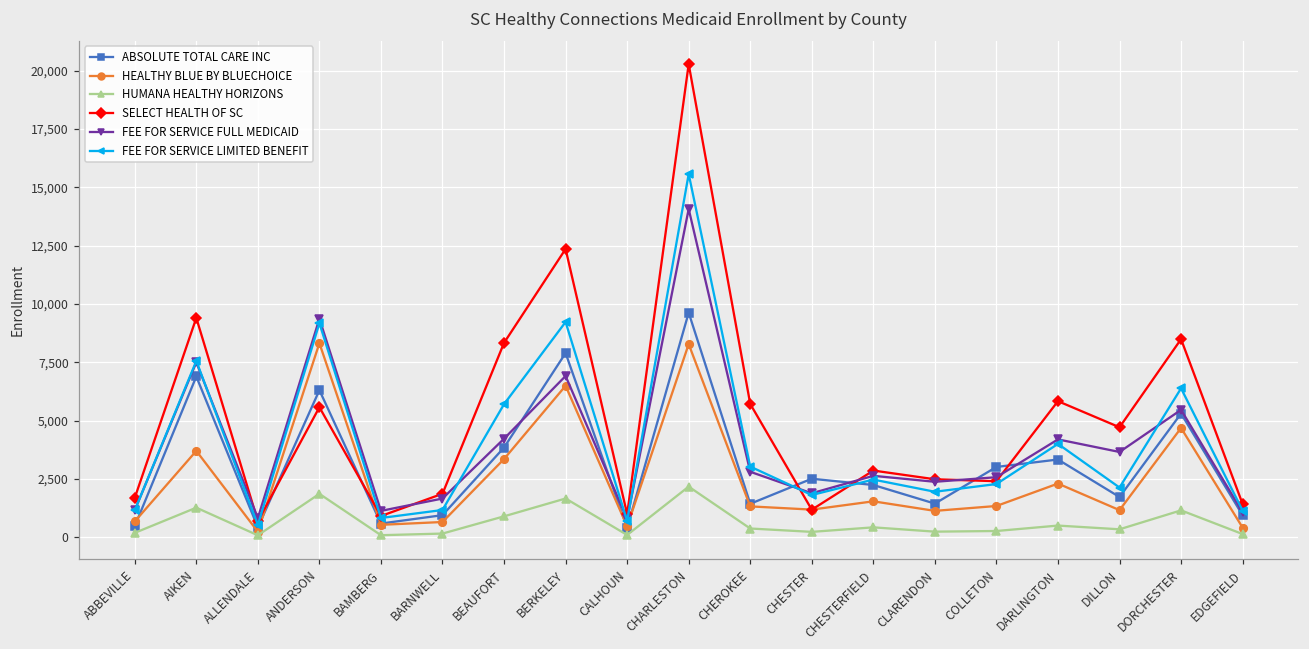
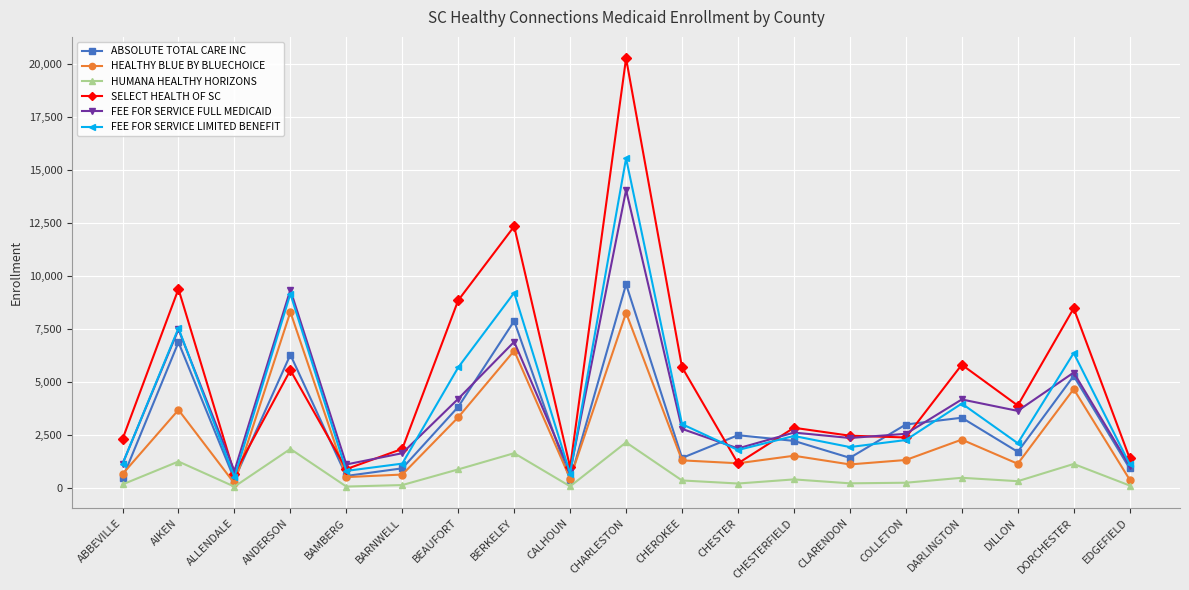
SELECT HEALTH OF SC, ABBEVILLE: 1,700 -> 2,300
SELECT HEALTH OF SC, BEAUFORT: 8,300 -> 8,900
SELECT HEALTH OF SC, DILLON: 4,700 -> 3,900
